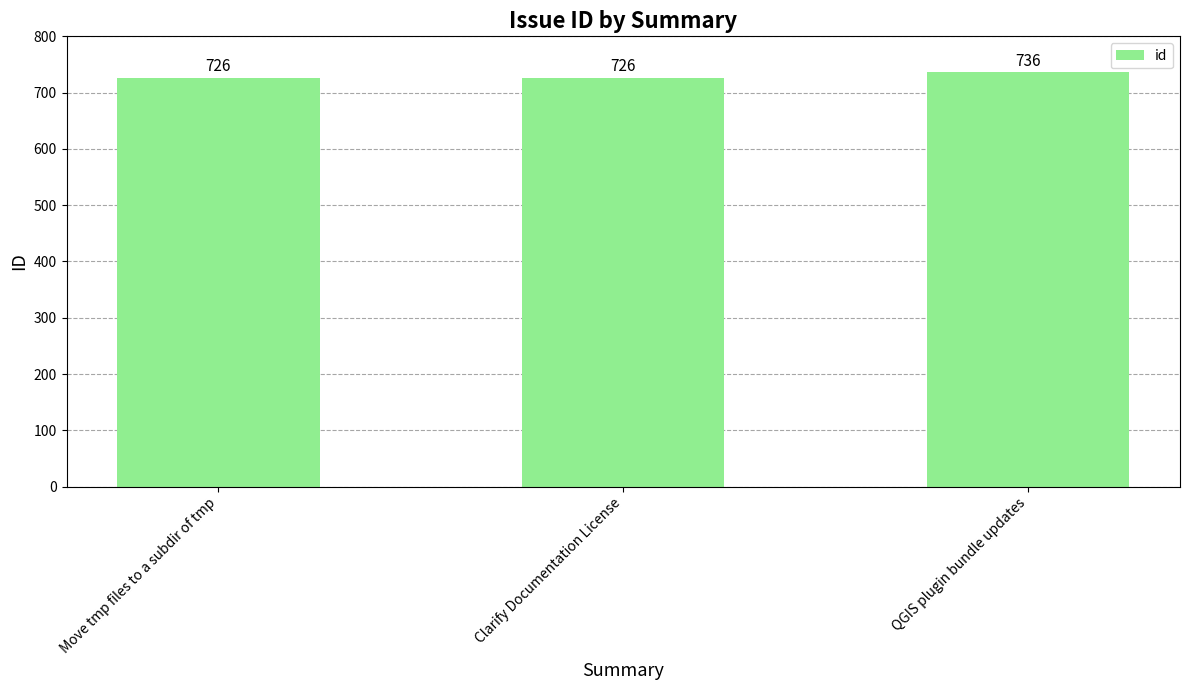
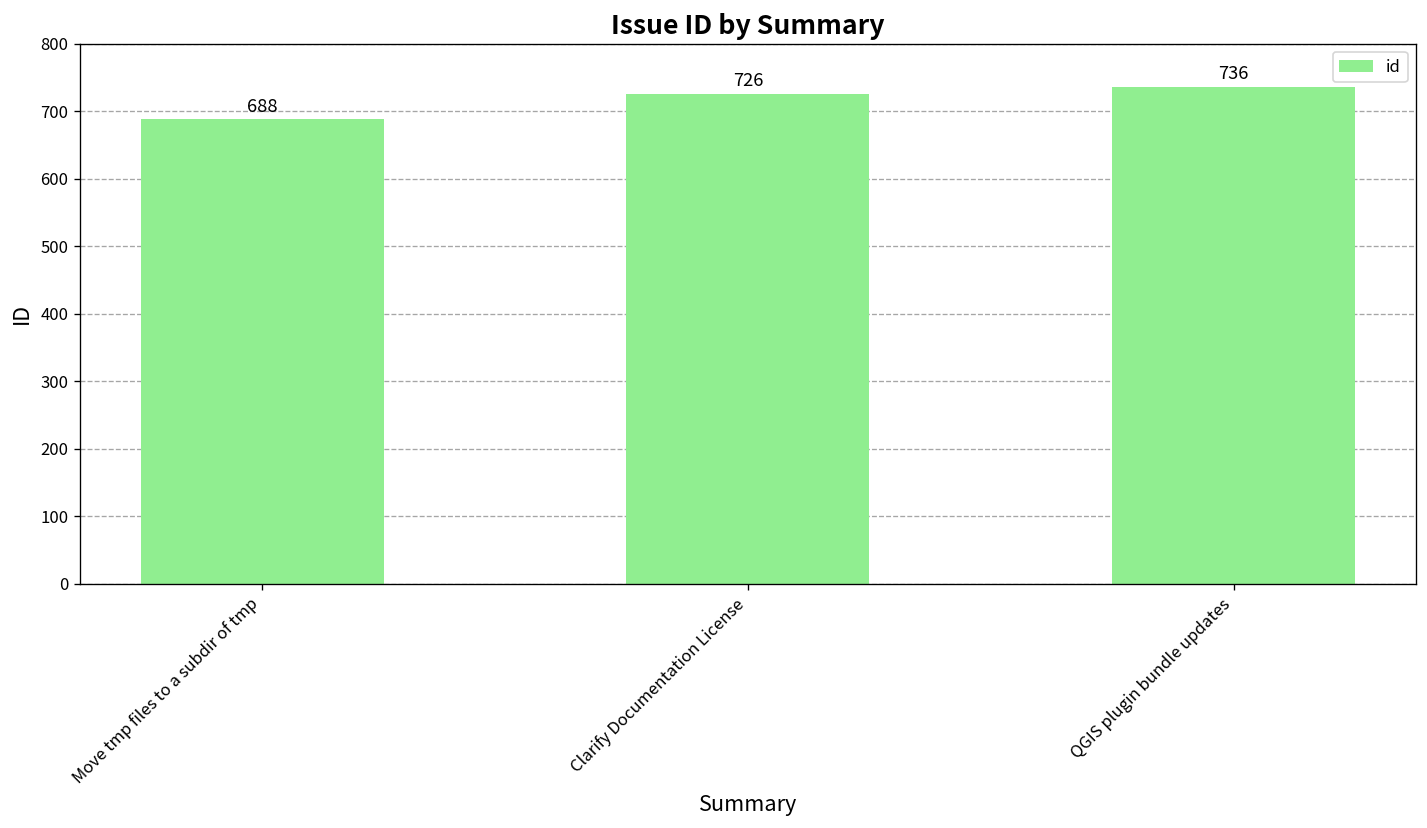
Move tmp files to a subdir of tmp: 726 -> 688
